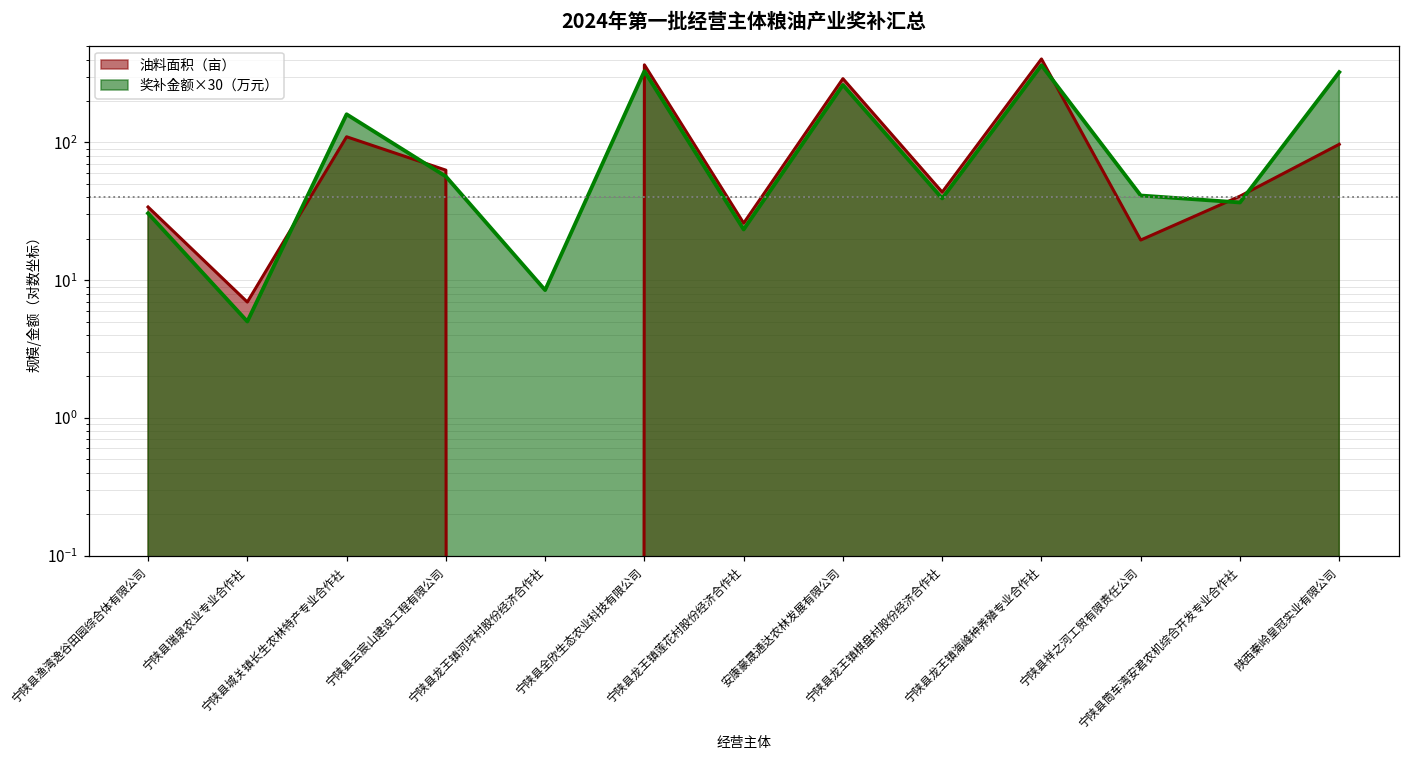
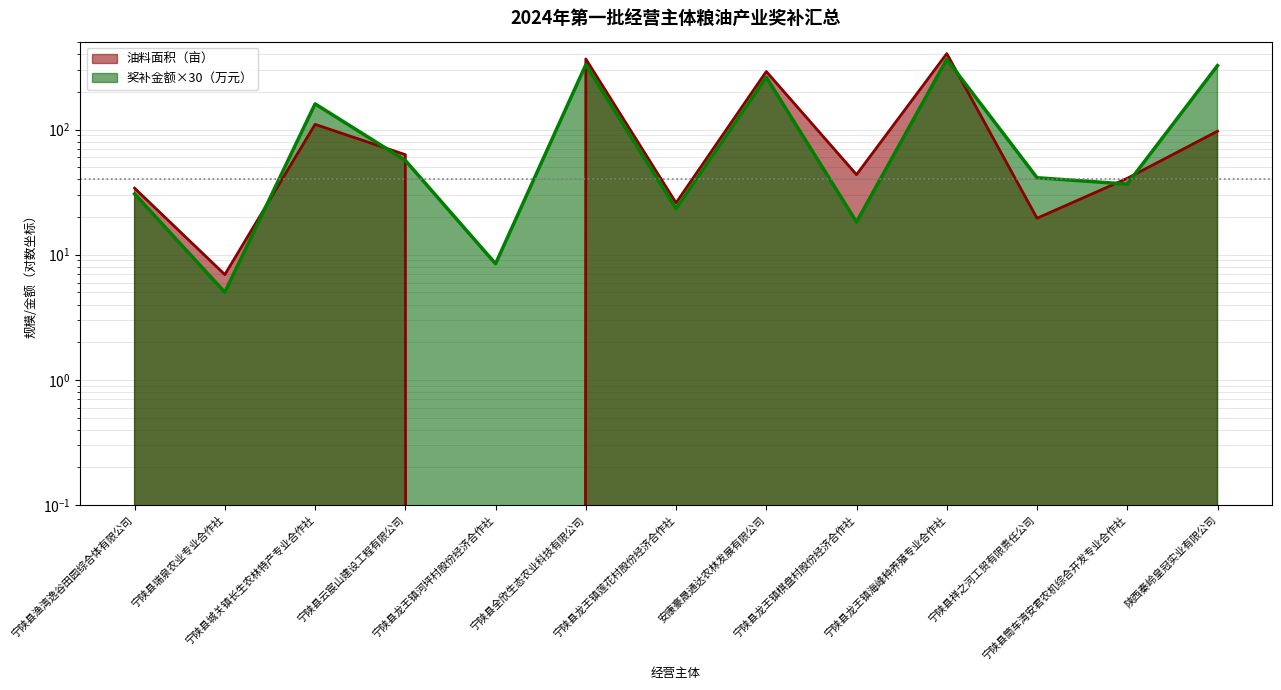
奖补金额×30（万元）, 宁陕县龙王镇棋盘村股份经济合作社: 39 -> 18
